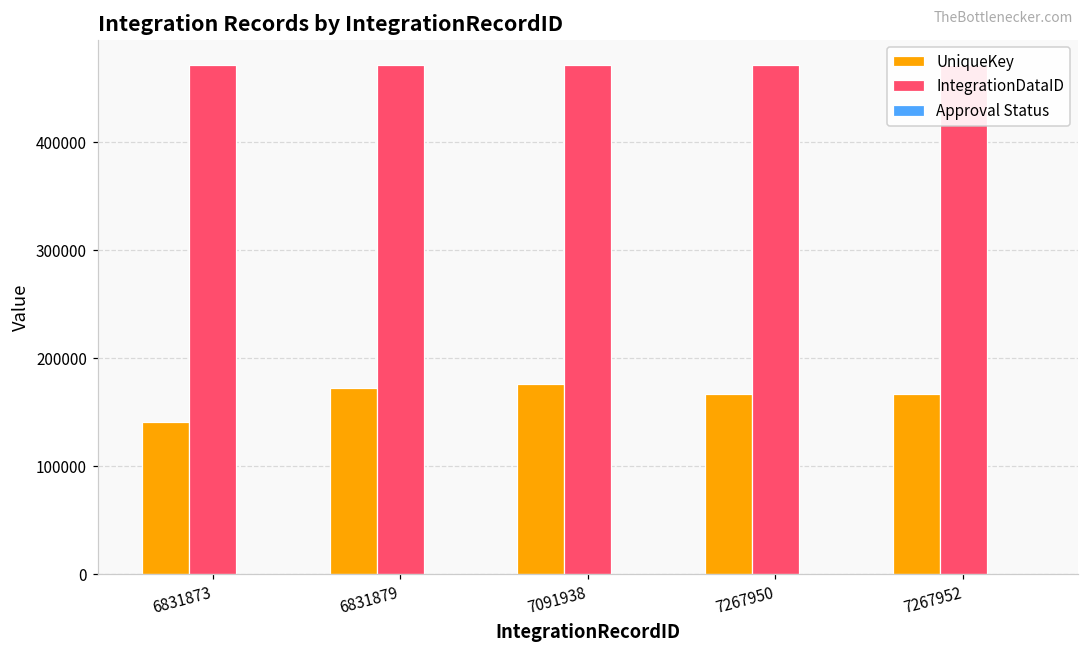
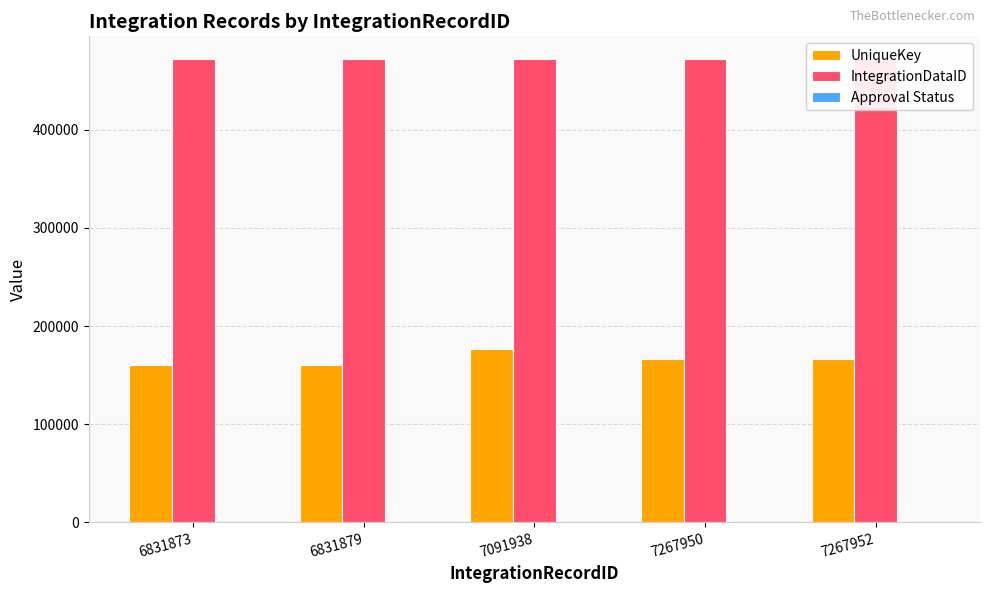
UniqueKey, 6831873: 140000 -> 160000
UniqueKey, 6831879: 170000 -> 160000
